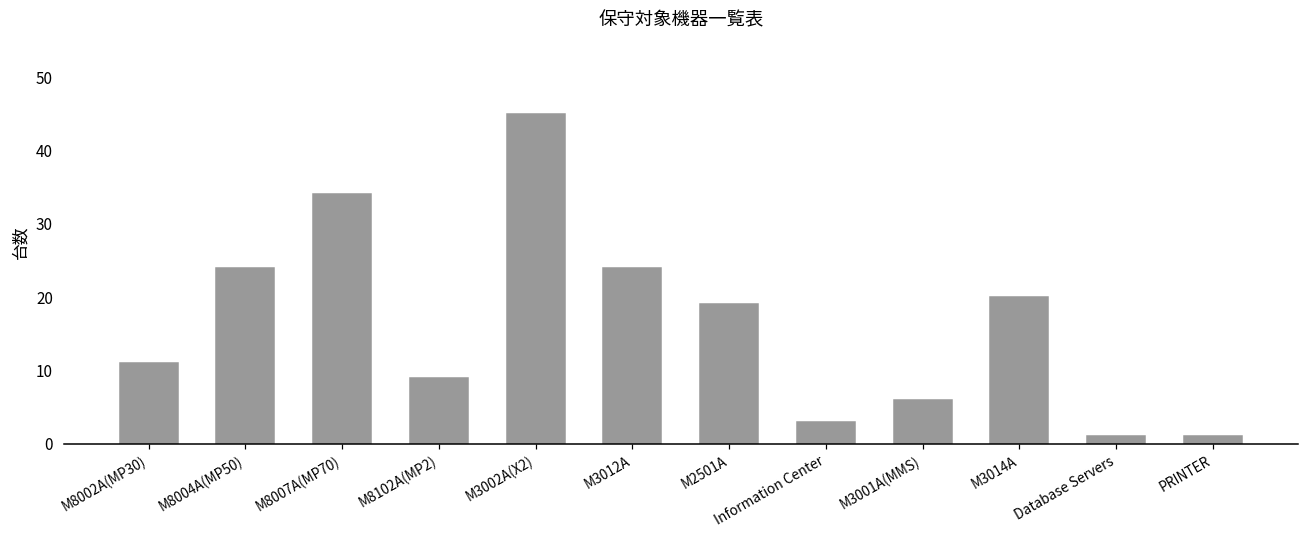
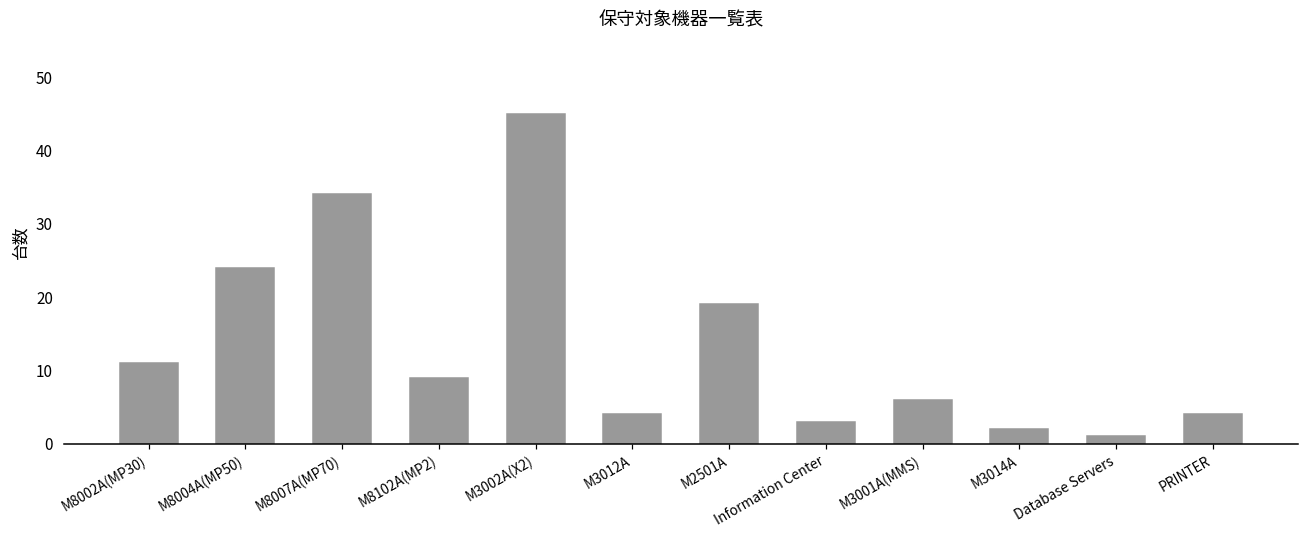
M3012A: 24 -> 4
M3014A: 20 -> 2
PRINTER: 1 -> 4
